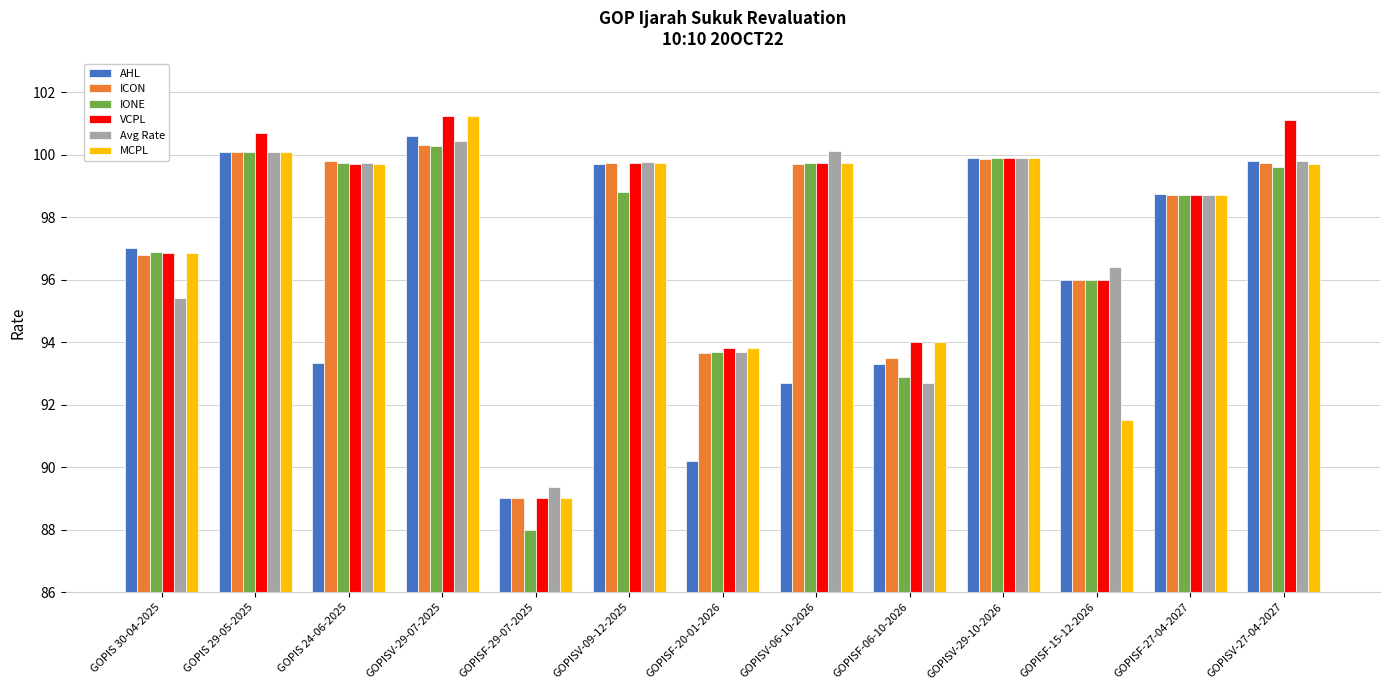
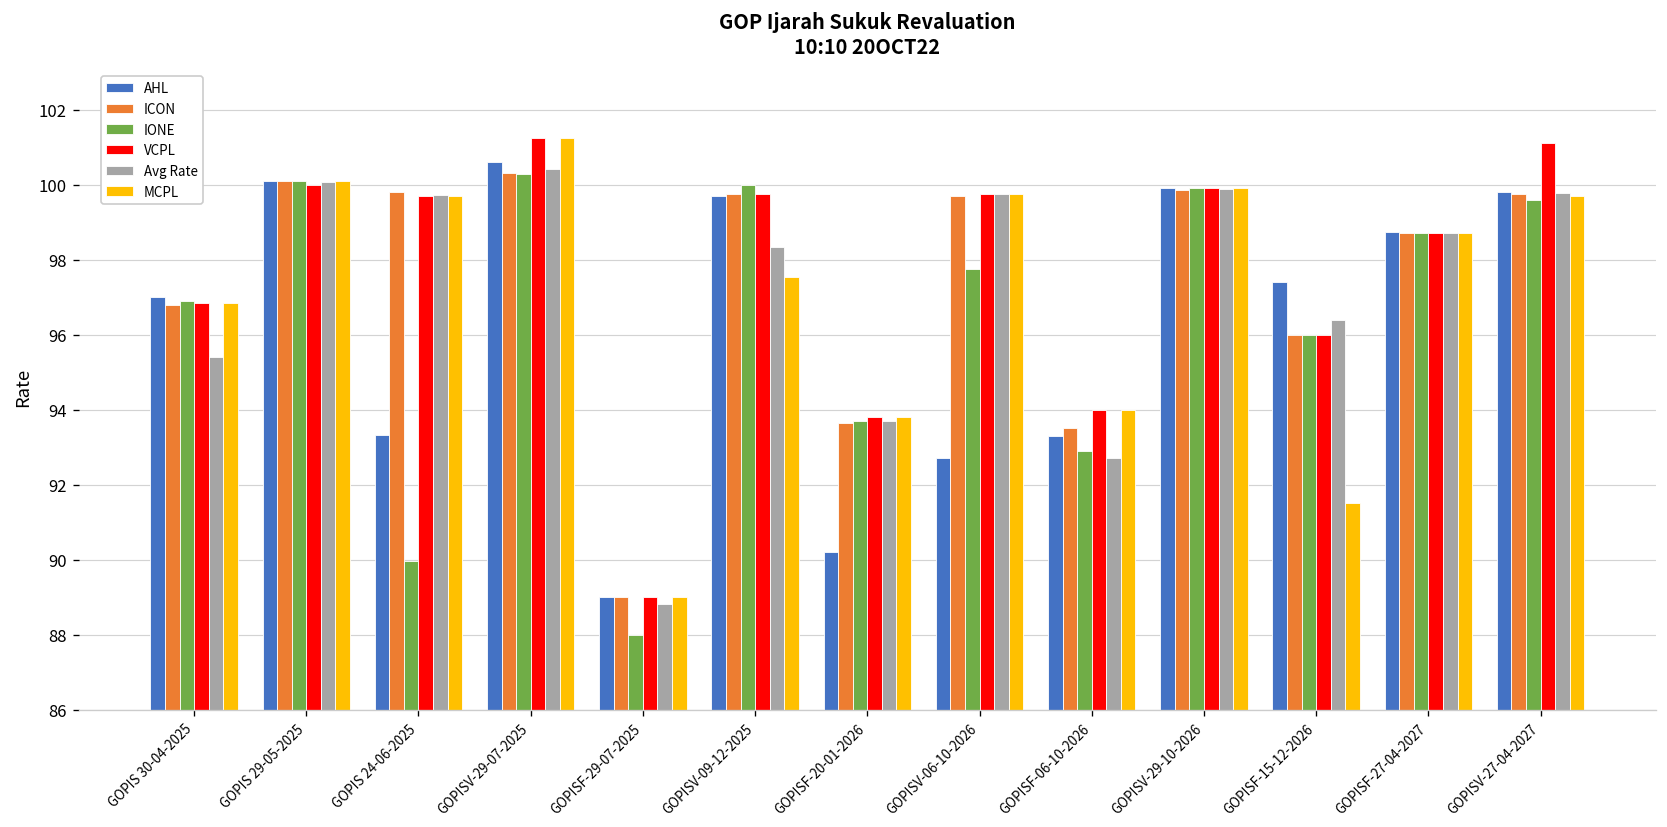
VCPL, GOPIS 29-05-2025: 100.7 -> 100.0
IONE, GOPIS 24-06-2025: 99.8 -> 90.0
Avg Rate, GOPISF-29-07-2025: 89.4 -> 88.8
IONE, GOPISV-09-12-2025: 98.8 -> 100.0
Avg Rate, GOPISV-09-12-2025: 99.8 -> 98.3
MCPL, GOPISV-09-12-2025: 99.8 -> 97.6
IONE, GOPISV-06-10-2026: 99.8 -> 97.8
Avg Rate, GOPISV-06-10-2026: 100.1 -> 99.8
AHL, GOPISF-15-12-2026: 96.0 -> 97.4
